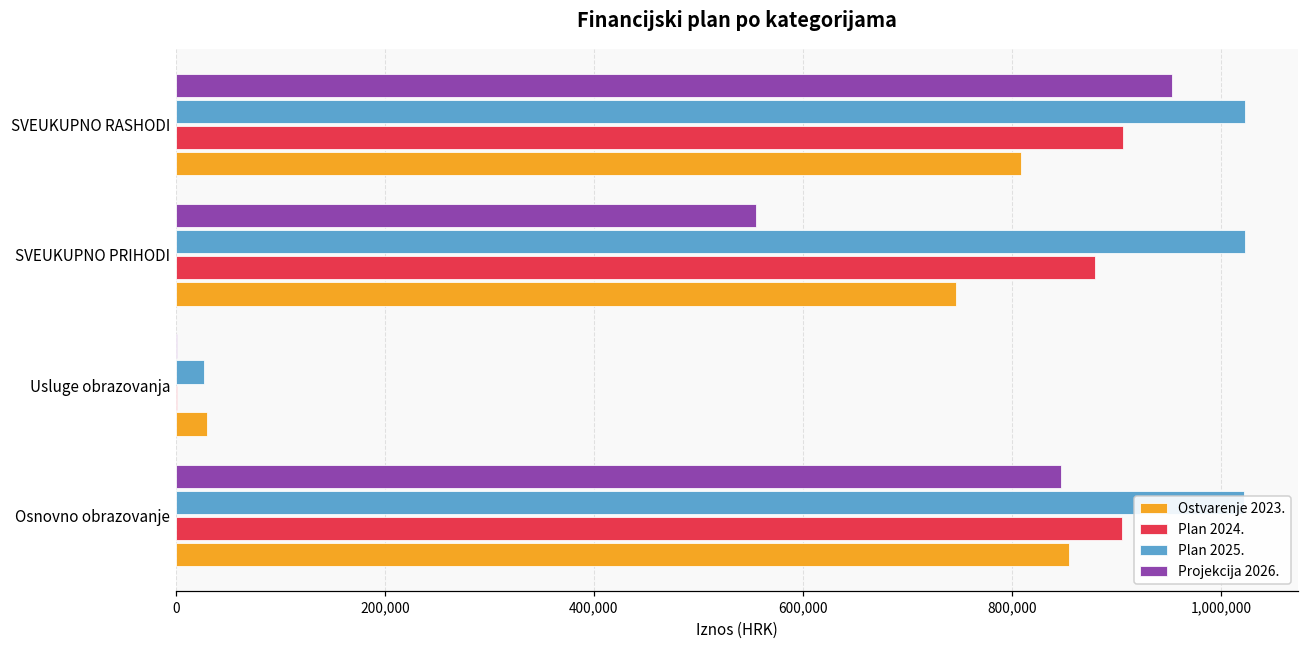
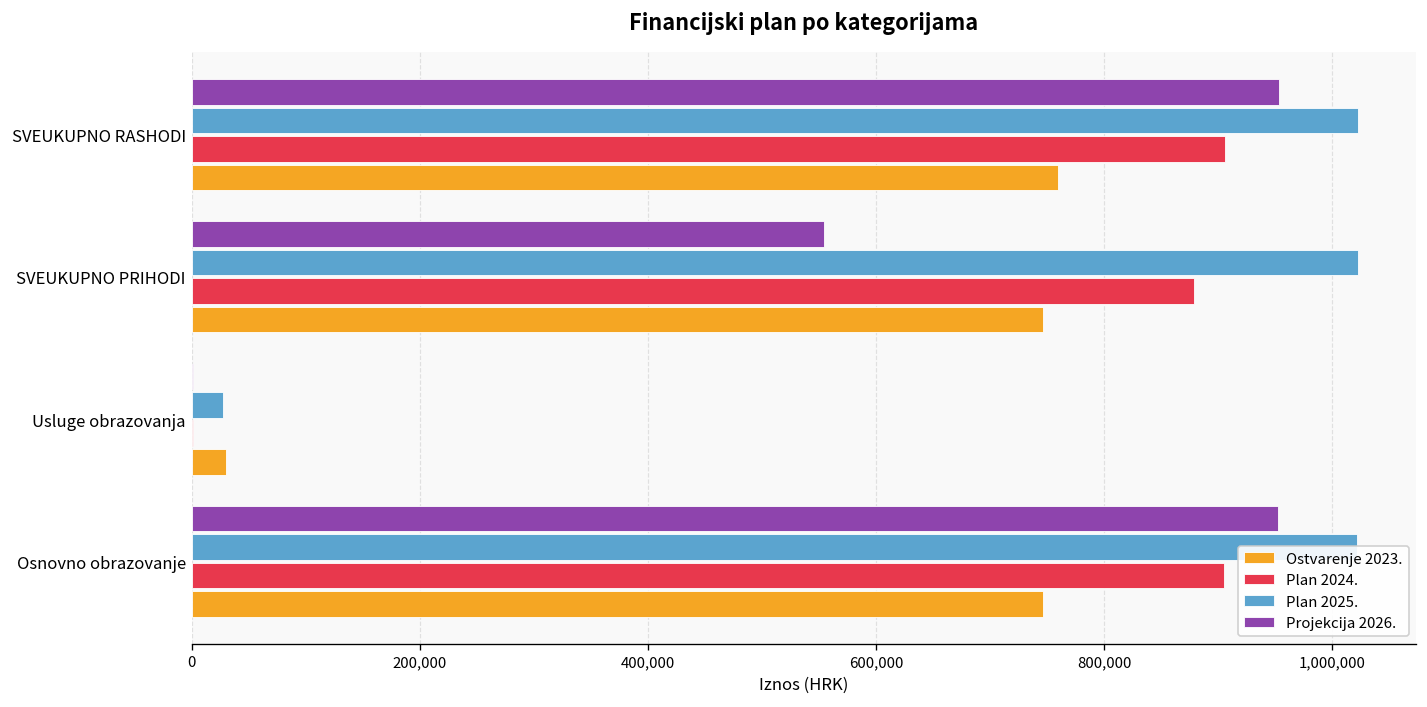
Ostvarenje 2023., SVEUKUPNO RASHODI: 810,000 -> 760,000
Projekcija 2026., Osnovno obrazovanje: 850,000 -> 950,000
Ostvarenje 2023., Osnovno obrazovanje: 850,000 -> 750,000
